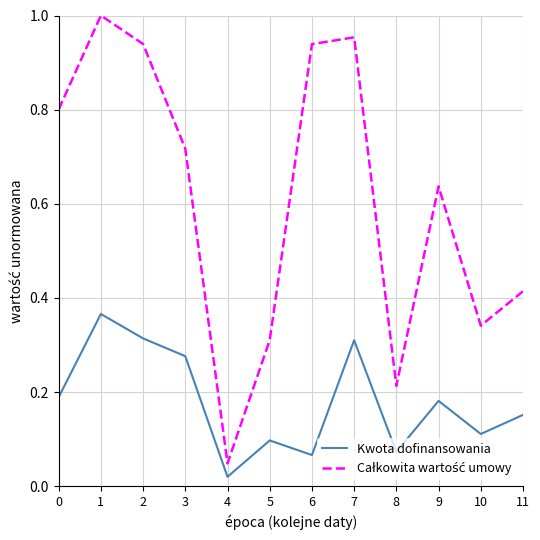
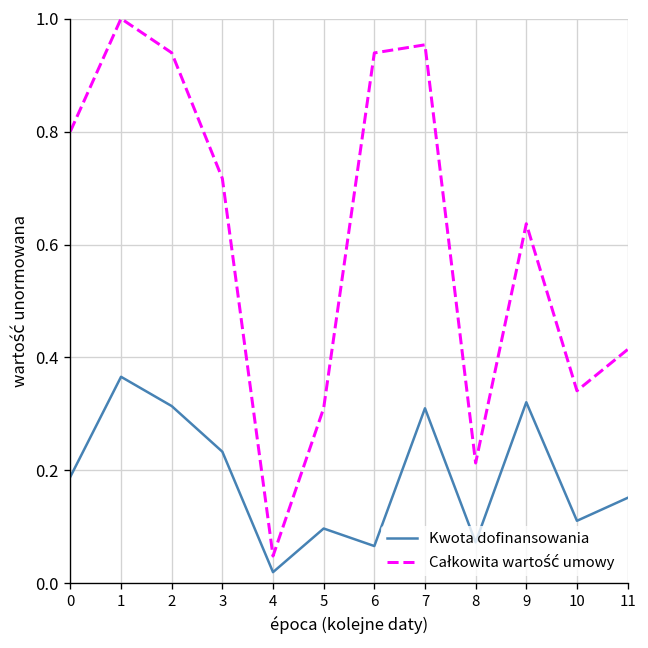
Kwota dofinansowania, 3: 0.28 -> 0.23
Kwota dofinansowania, 9: 0.18 -> 0.32
